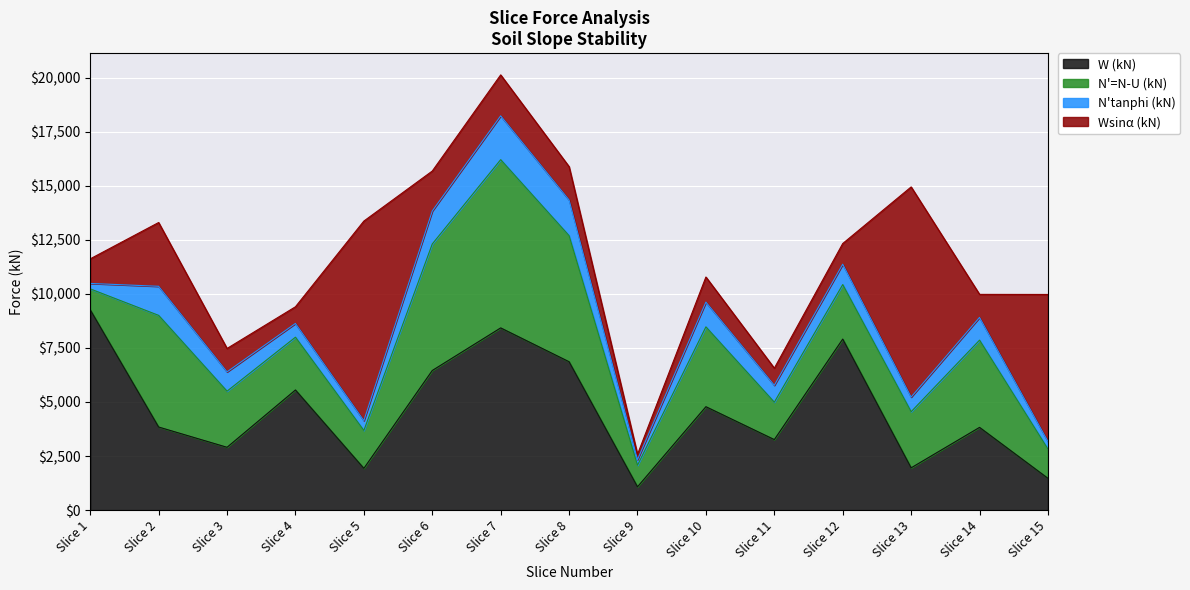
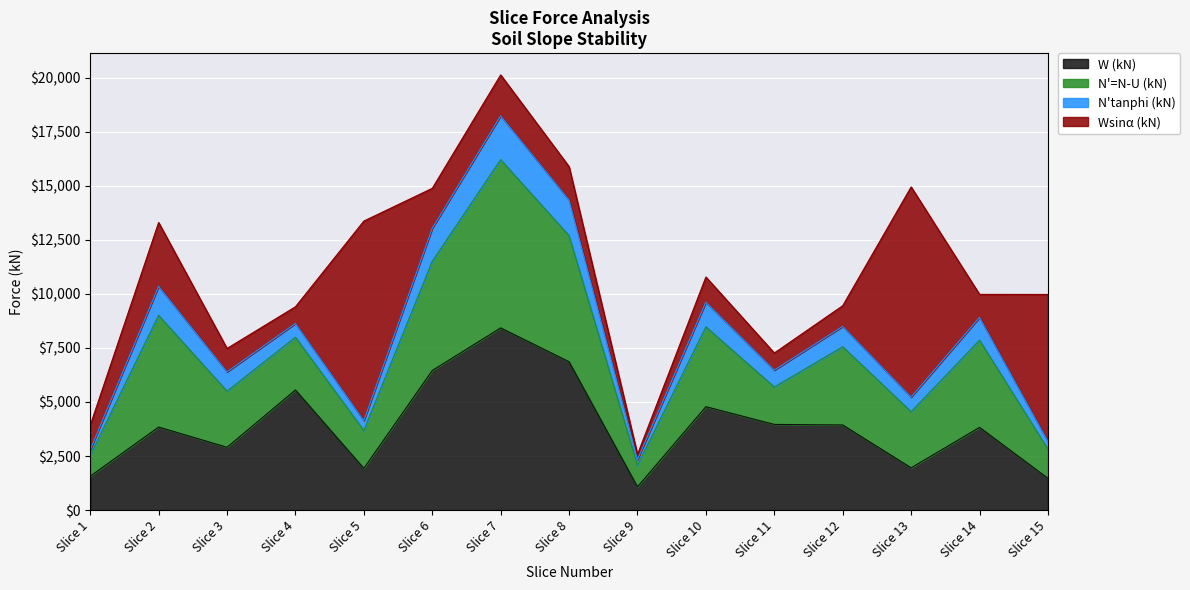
W (kN), Slice 1: $9,300 -> $1,600
N'=N-U (kN), Slice 6: $5,800 -> $5,100
W (kN), Slice 11: $3,300 -> $4,000
W (kN), Slice 12: $7,900 -> $3,900
N'=N-U (kN), Slice 12: $2,500 -> $3,600
